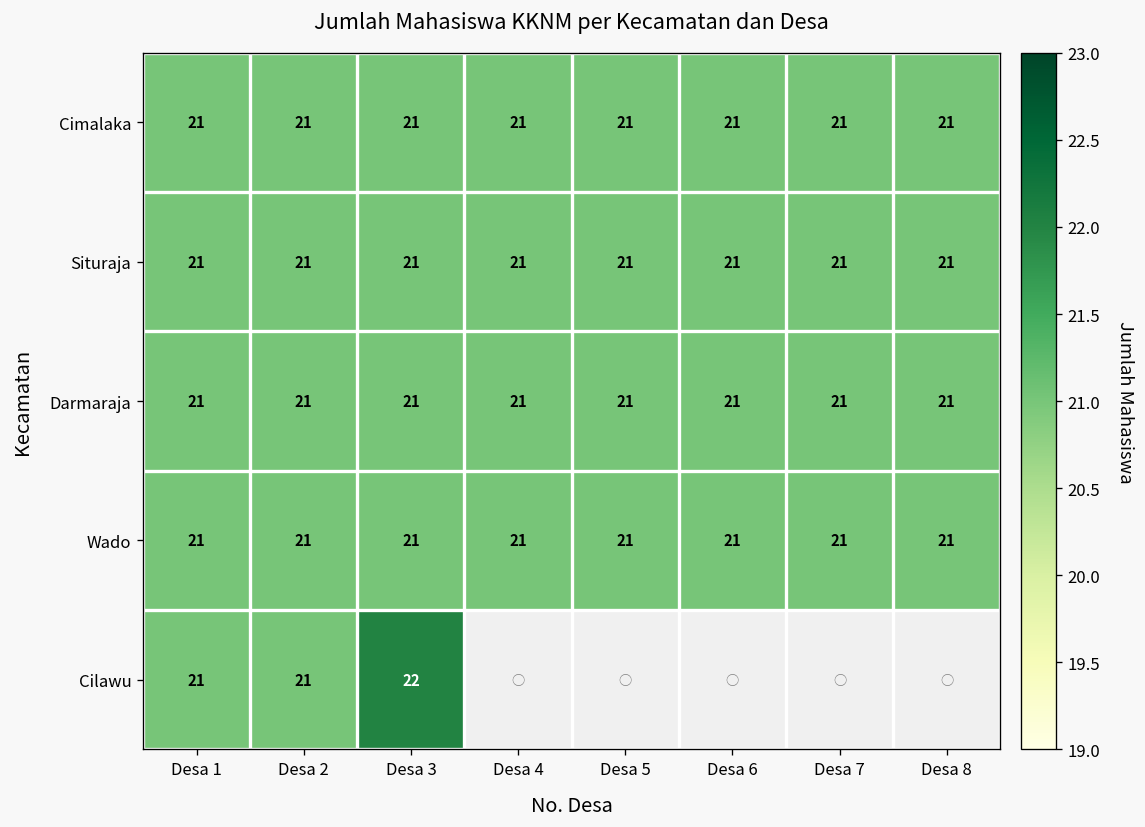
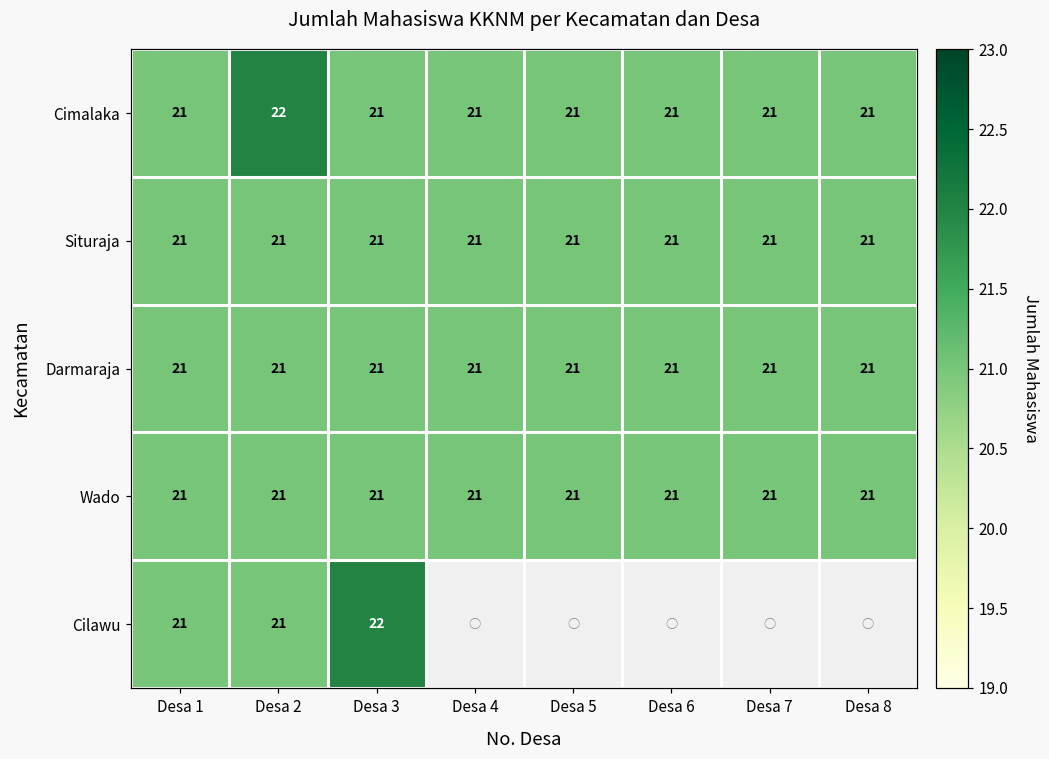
Cimalaka, Desa 2: 21 -> 22
